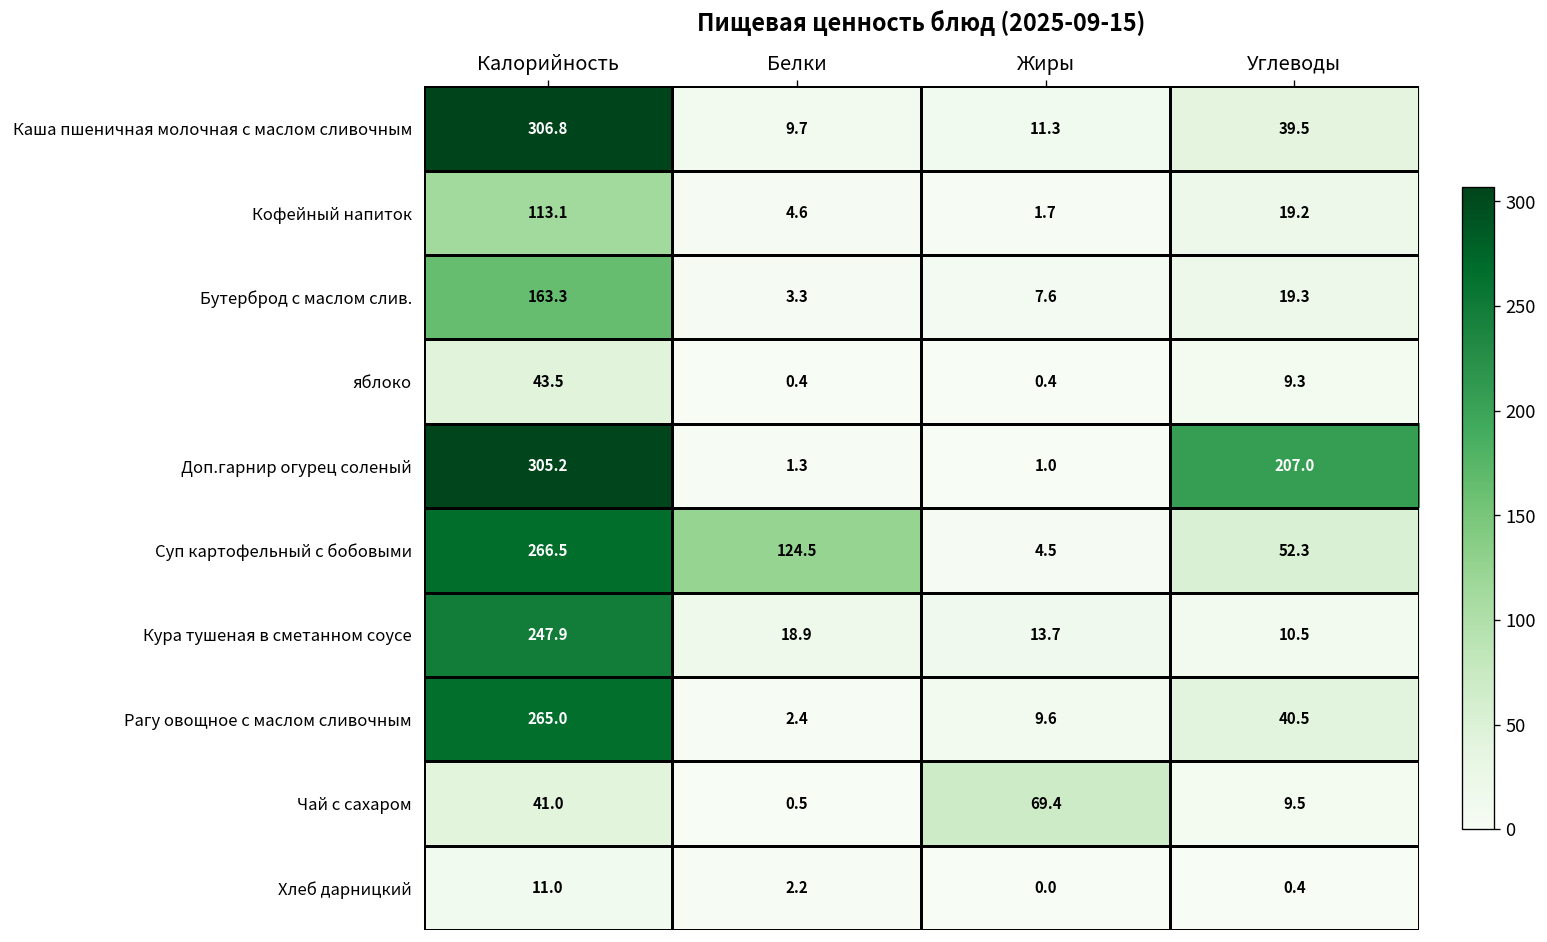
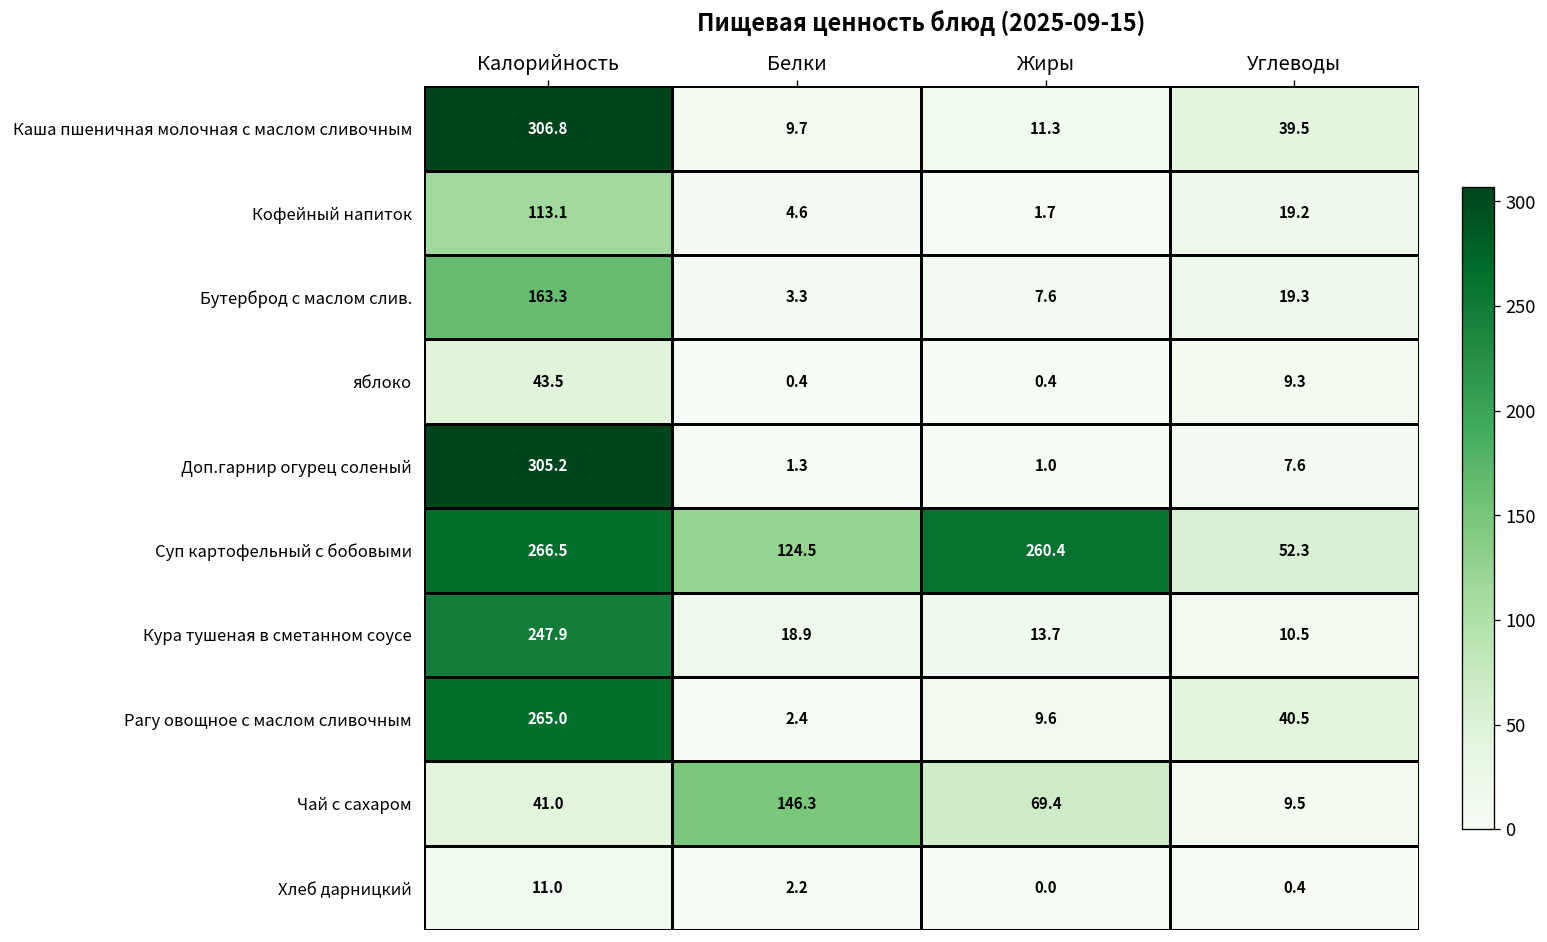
Доп.гарнир огурец соленый, Углеводы: 207.0 -> 7.6
Суп картофельный с бобовыми, Жиры: 4.5 -> 260.4
Чай с сахаром, Белки: 0.5 -> 146.3
